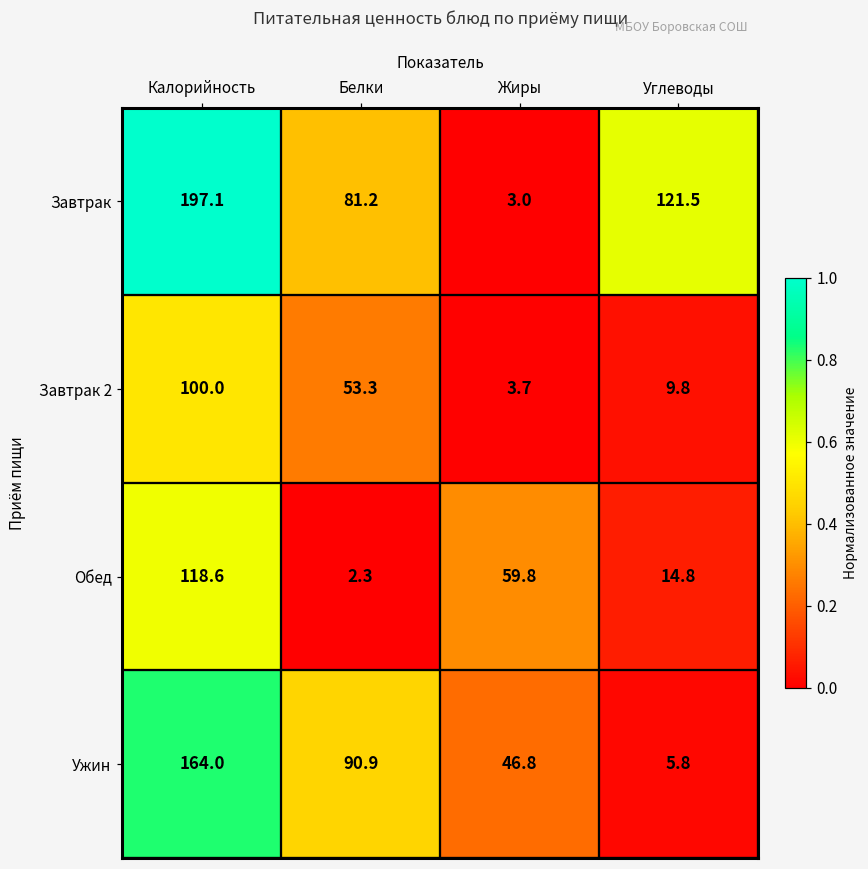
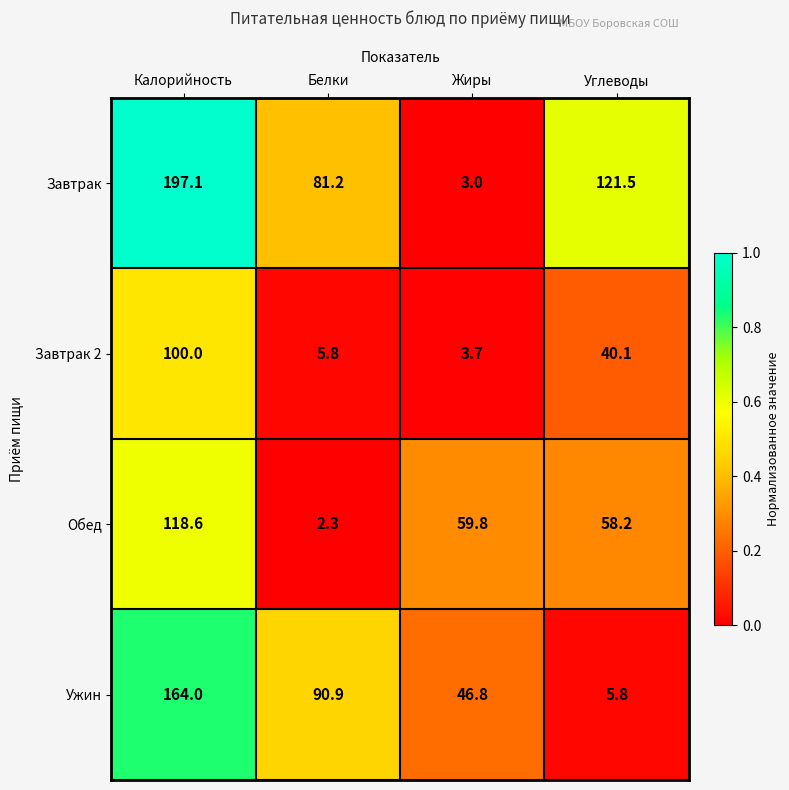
Завтрак 2, Белки: 53.3 -> 5.8
Завтрак 2, Углеводы: 9.8 -> 40.1
Обед, Углеводы: 14.8 -> 58.2
